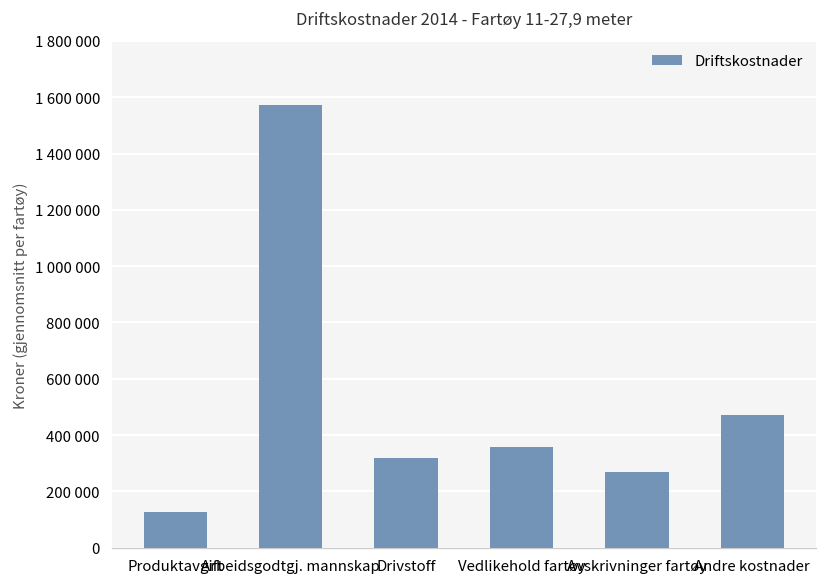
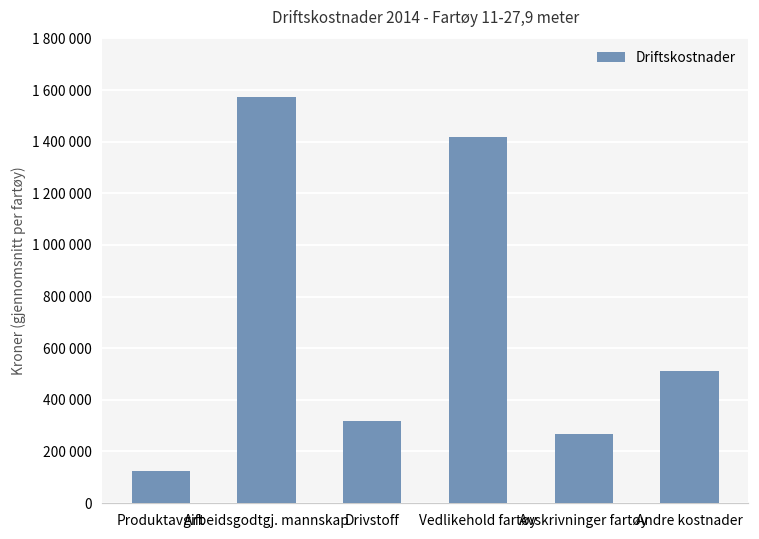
Vedlikehold fartøy: 360000 -> 1420000
Andre kostnader: 470000 -> 510000
